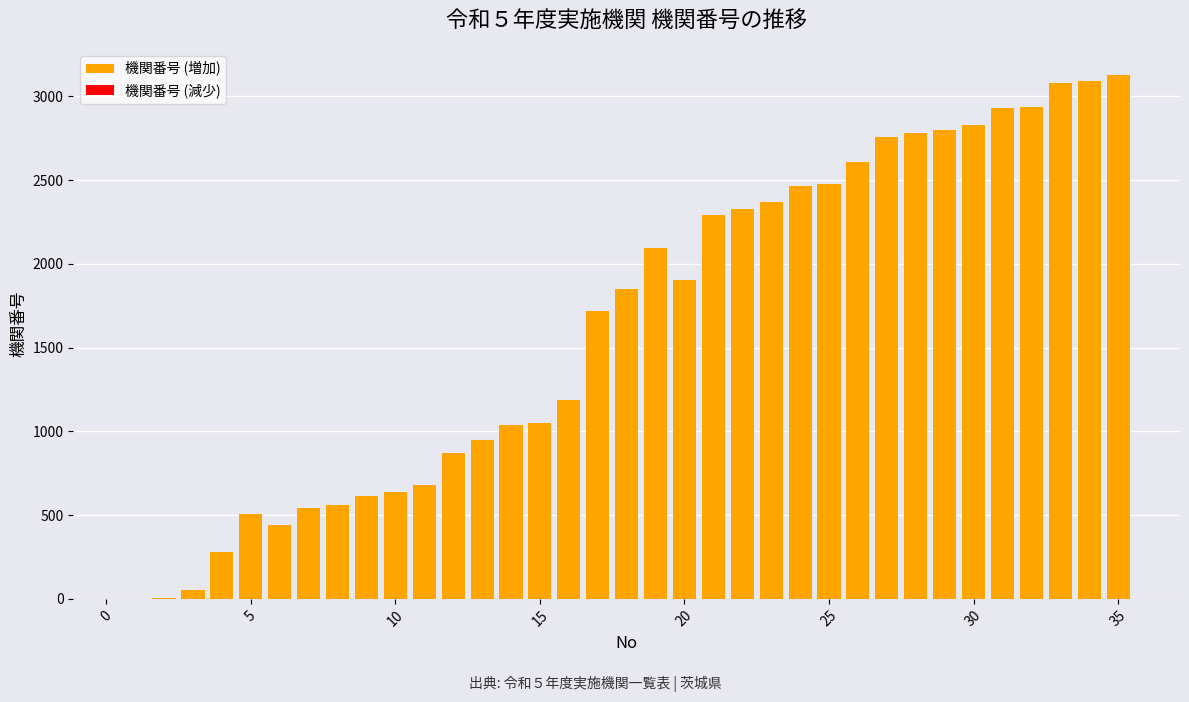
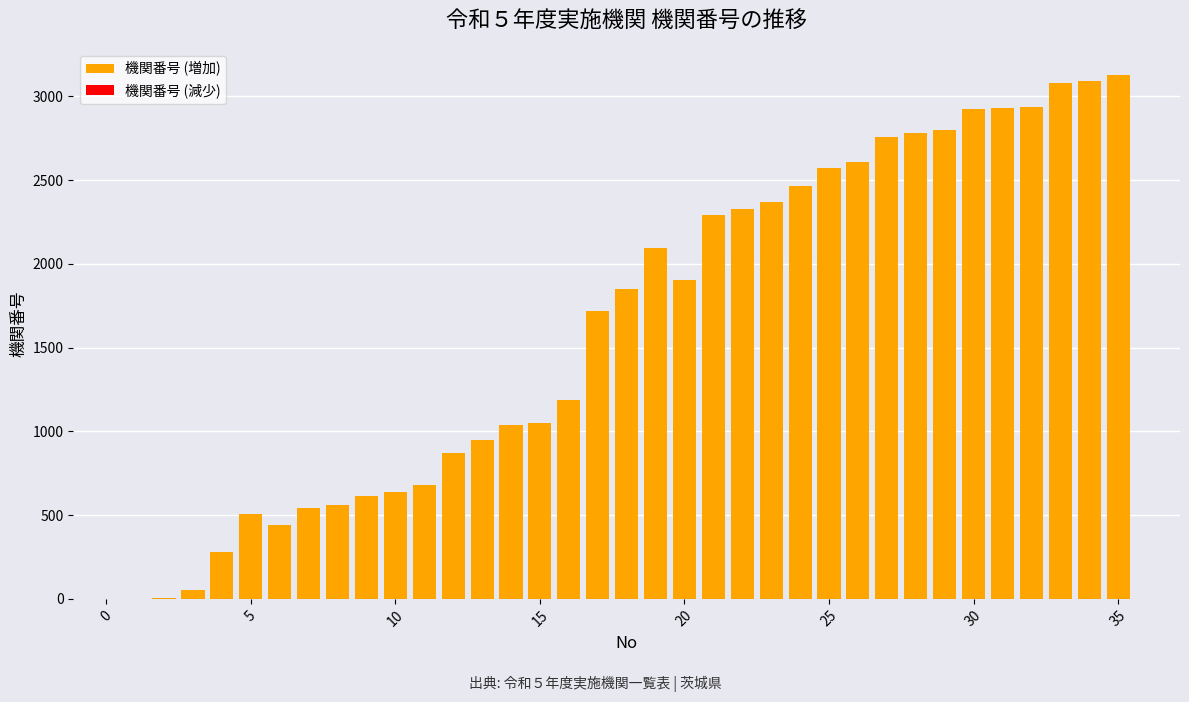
機関番号 (増加), 25: 2470 -> 2570
機関番号 (増加), 30: 2830 -> 2920
